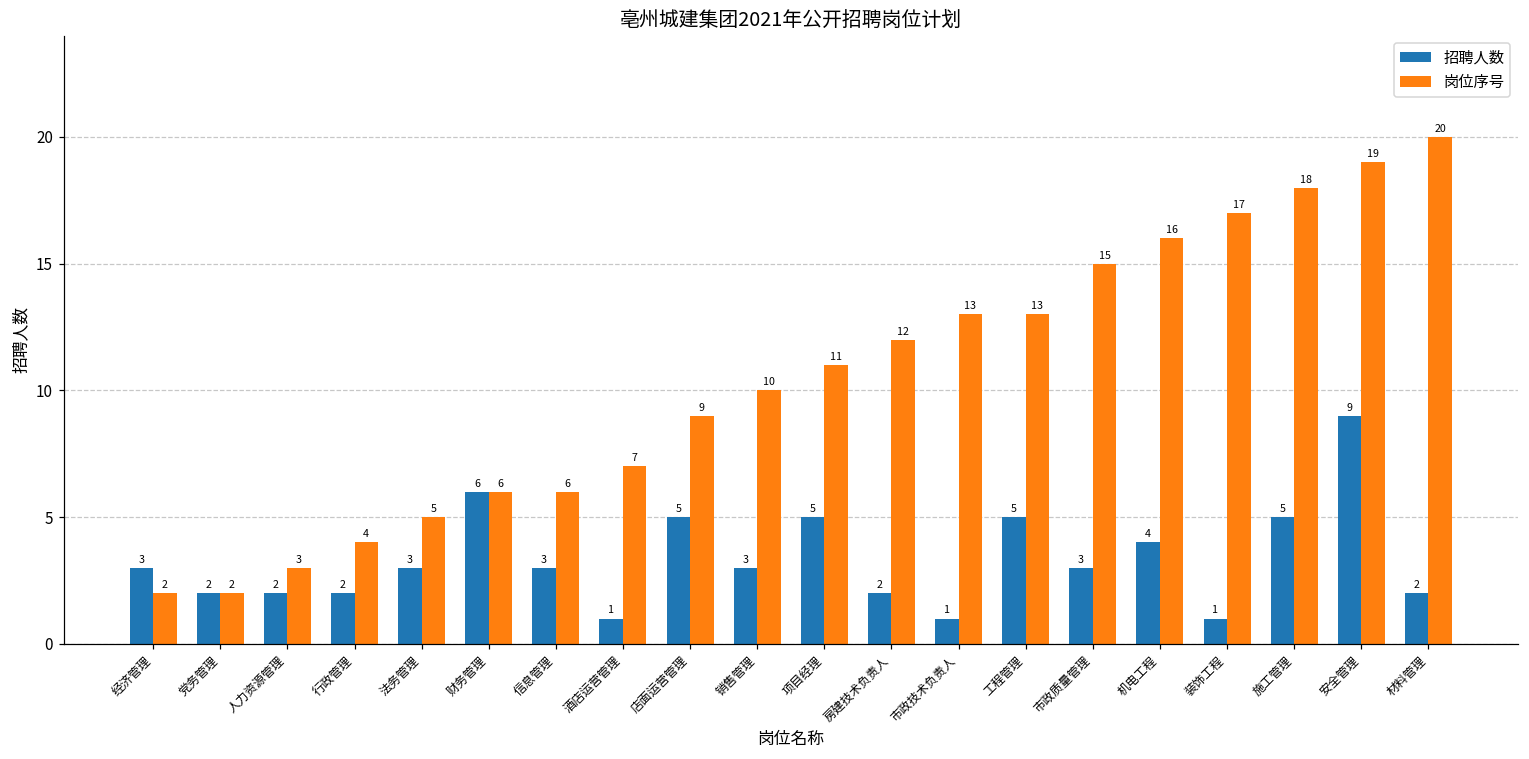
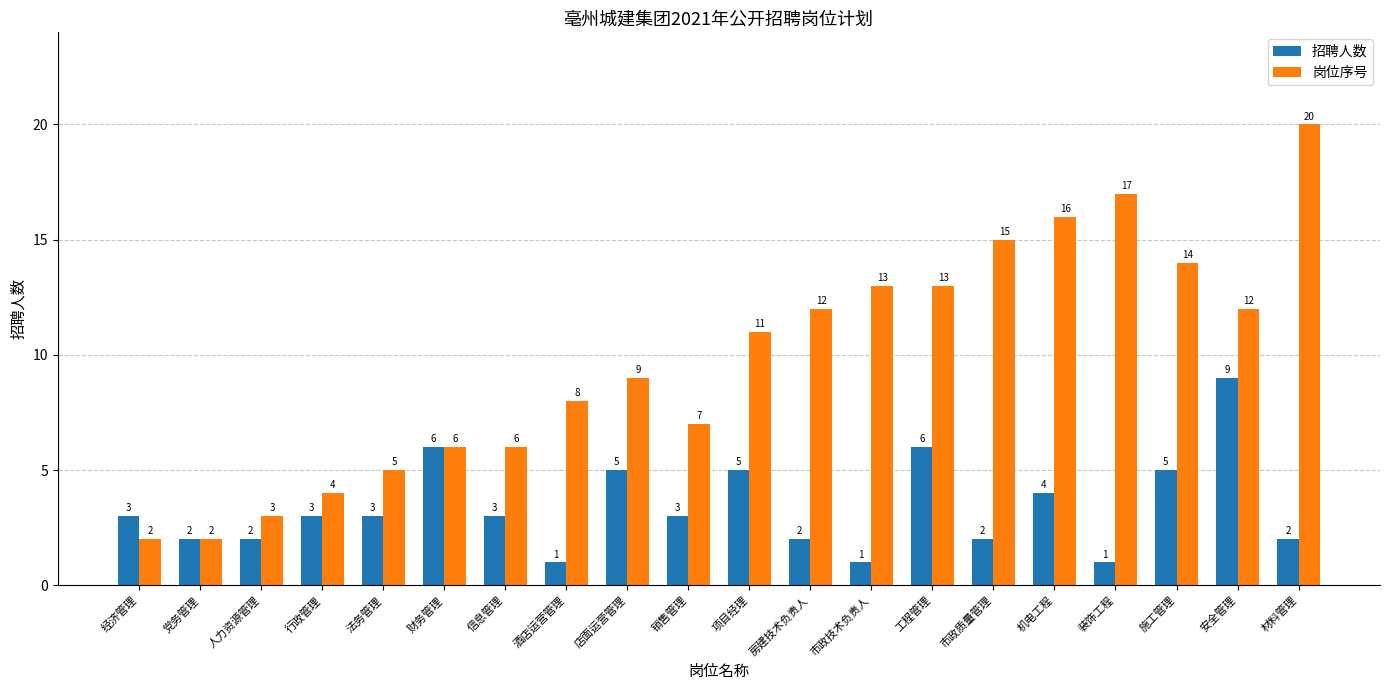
招聘人数, 行政管理: 2 -> 3
岗位序号, 酒店运营管理: 7 -> 8
岗位序号, 销售管理: 10 -> 7
招聘人数, 工程管理: 5 -> 6
招聘人数, 市政质量管理: 3 -> 2
岗位序号, 施工管理: 18 -> 14
岗位序号, 安全管理: 19 -> 12
